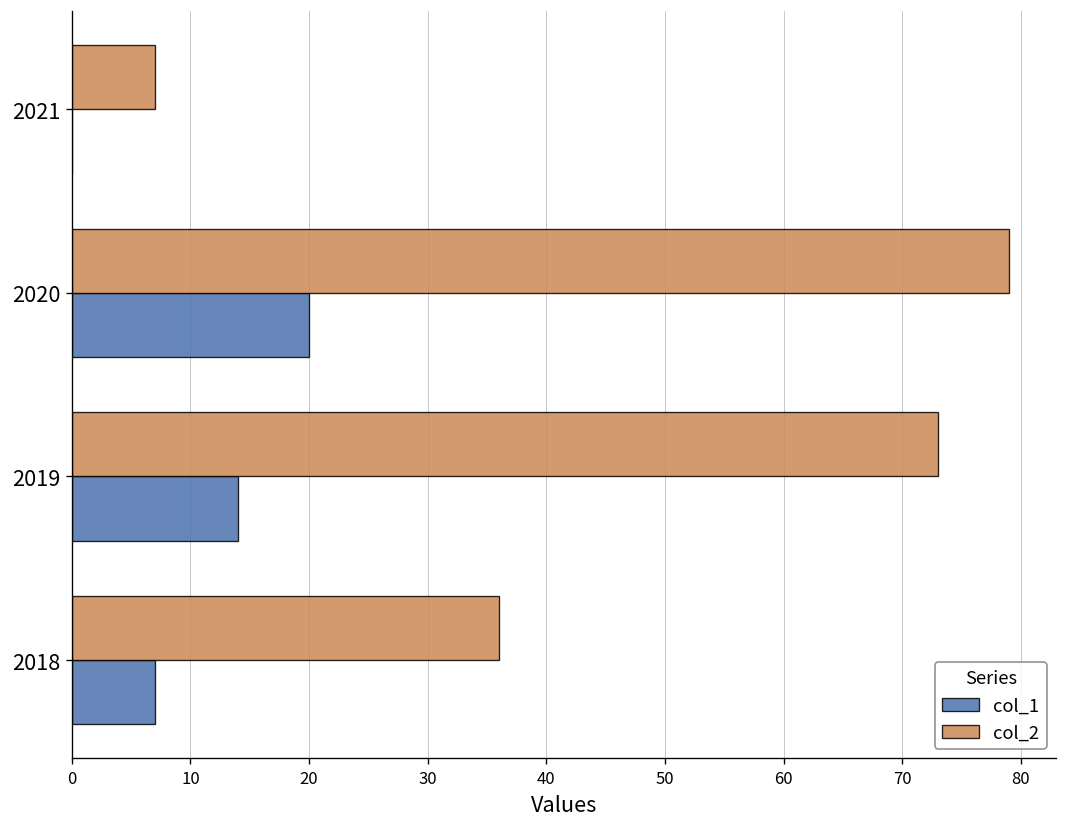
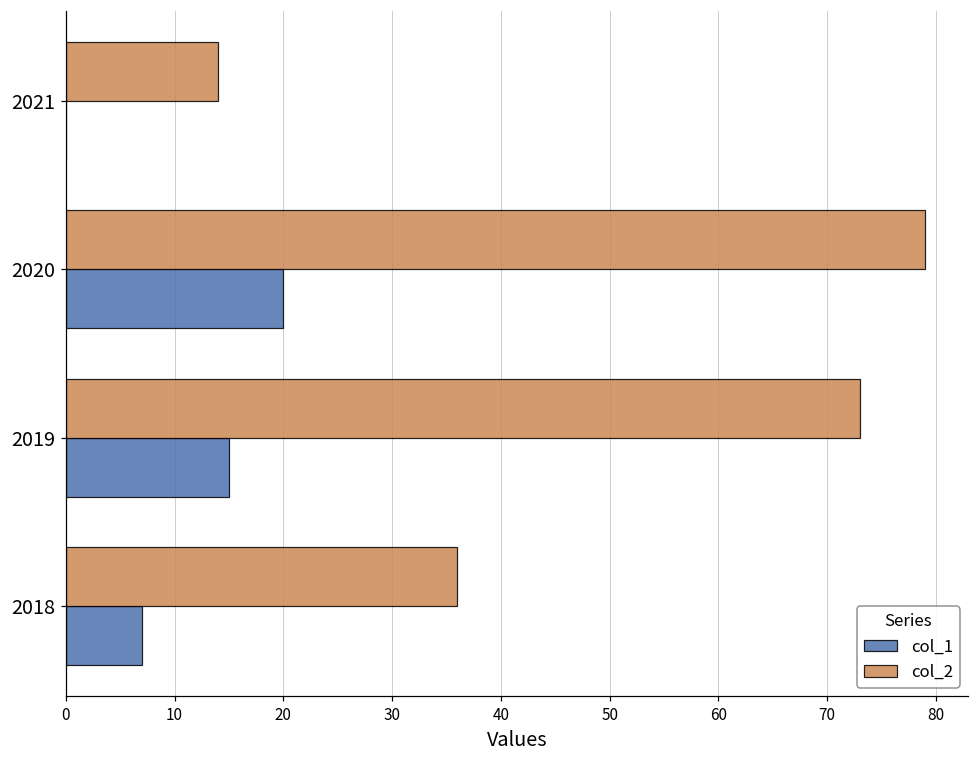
col_2, 2021: 7 -> 14
col_1, 2019: 14 -> 15
